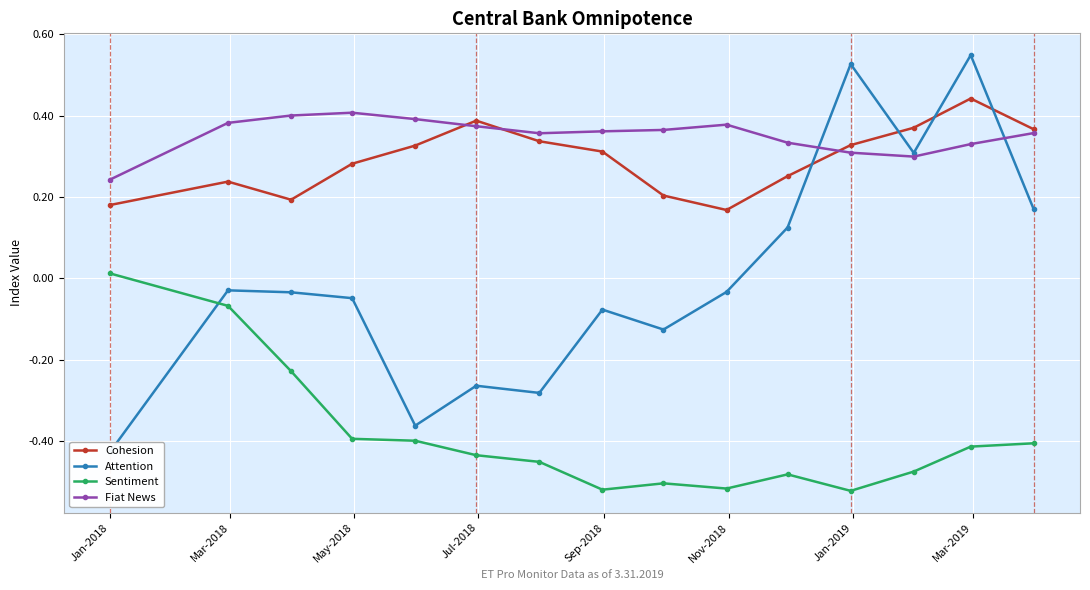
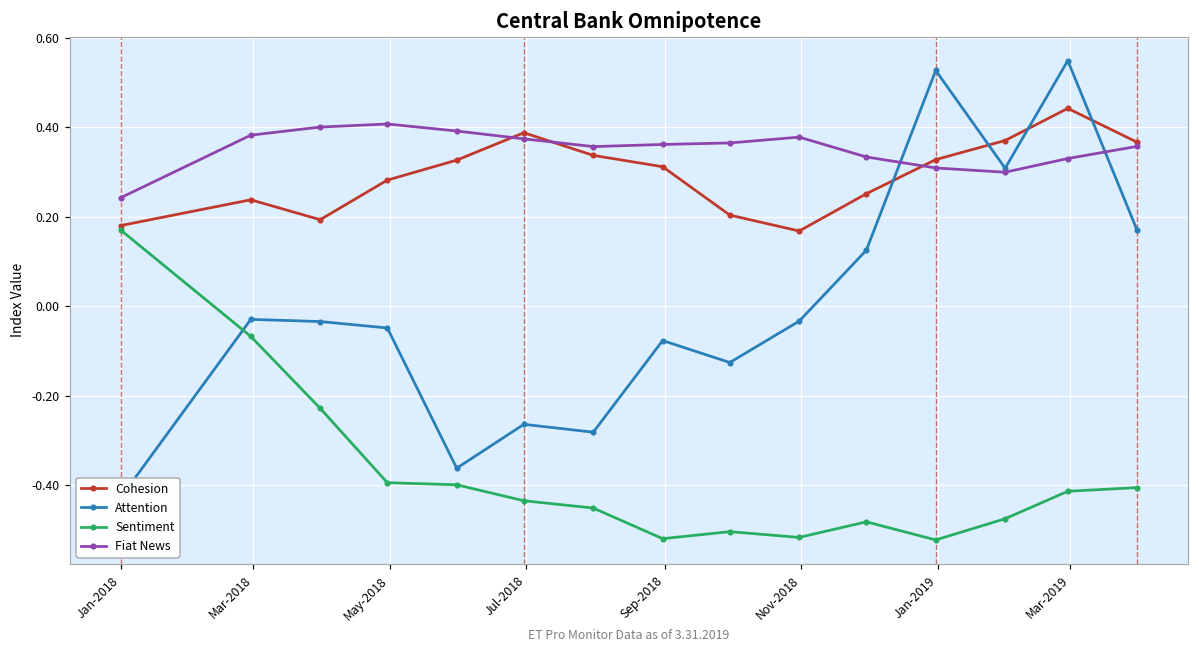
Sentiment, Jan-2018: 0.01 -> 0.17
